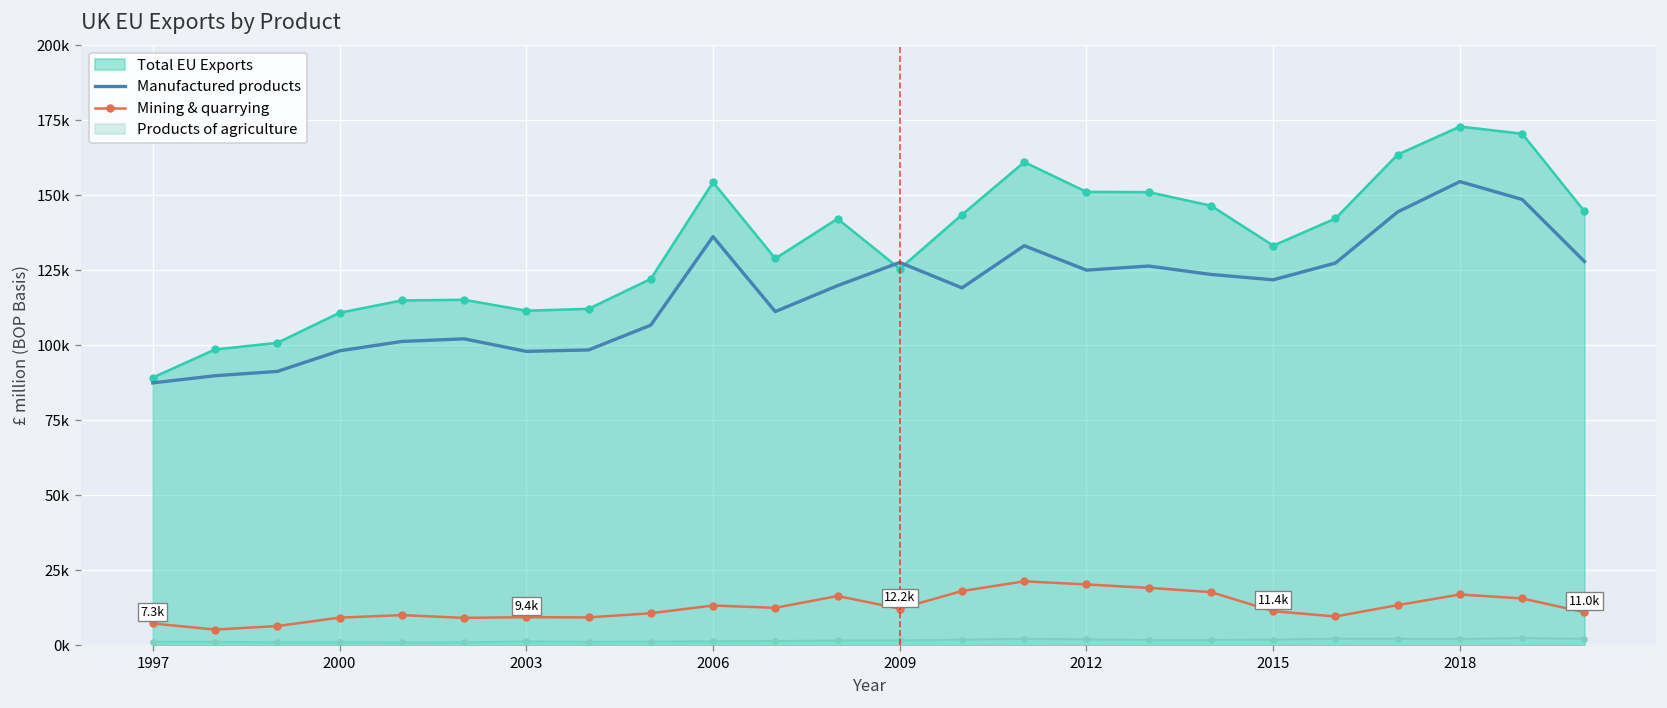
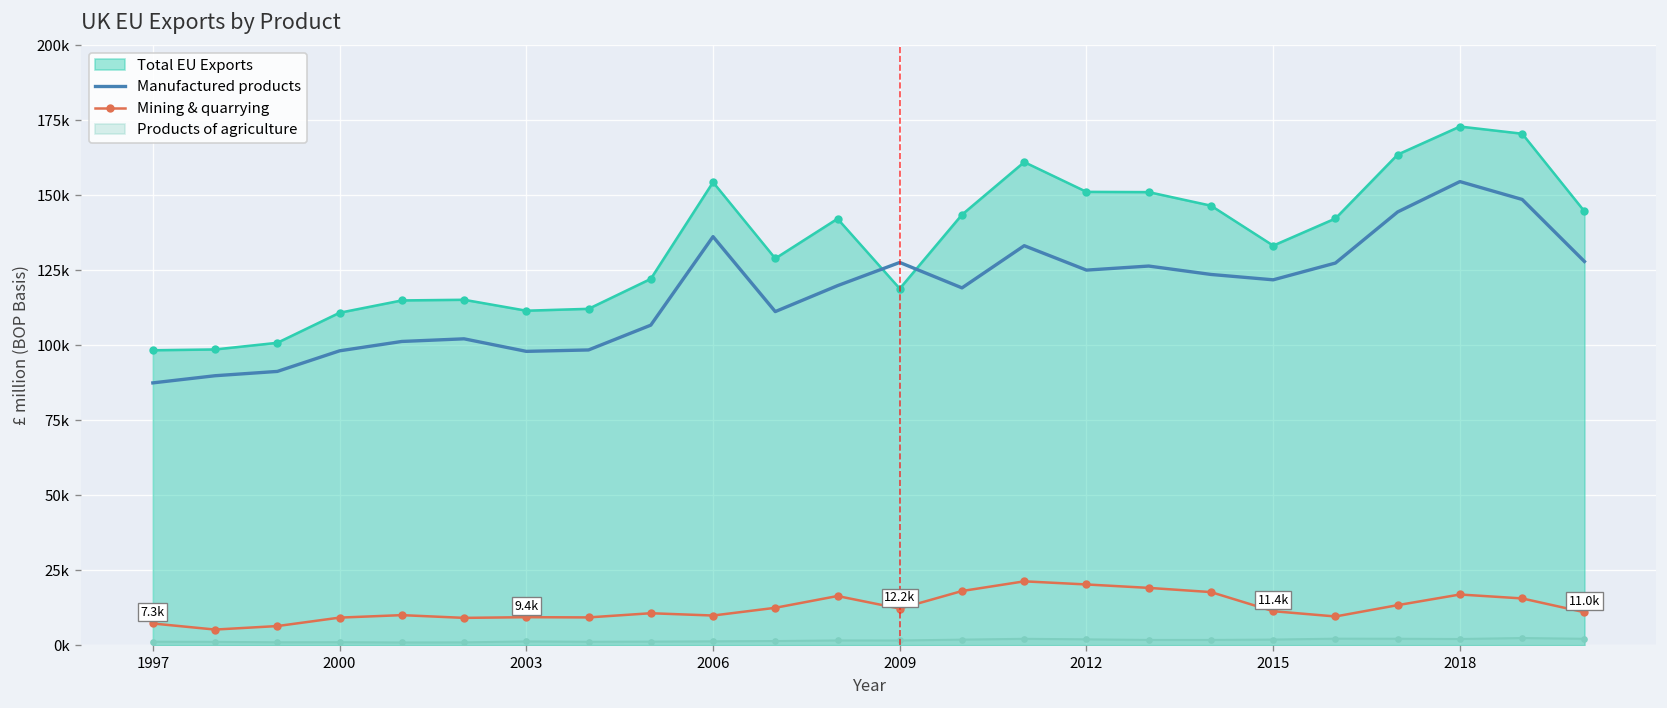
Total EU Exports, 1997: 89000 -> 98000
Mining & quarrying, 2006: 13000 -> 10000
Total EU Exports, 2009: 126000 -> 119000
